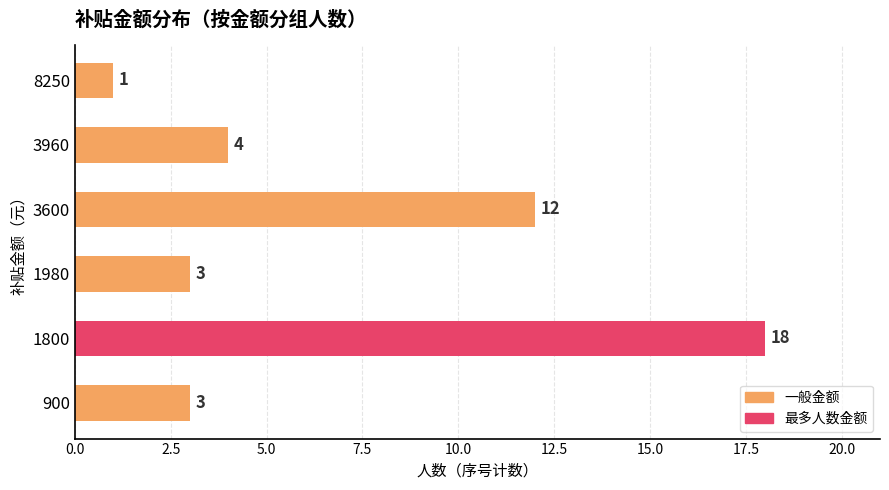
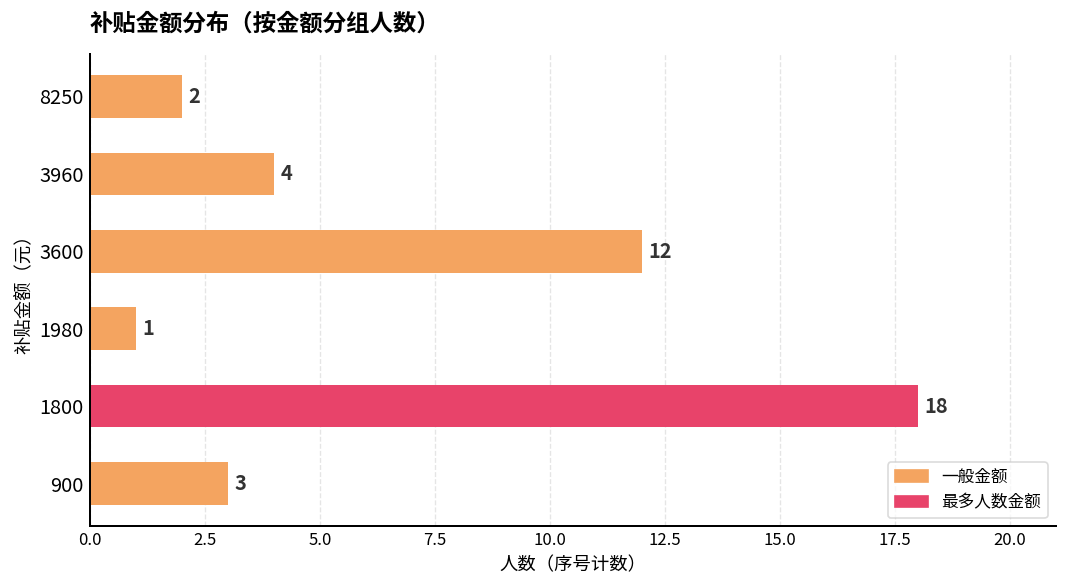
8250: 1 -> 2
1980: 3 -> 1
